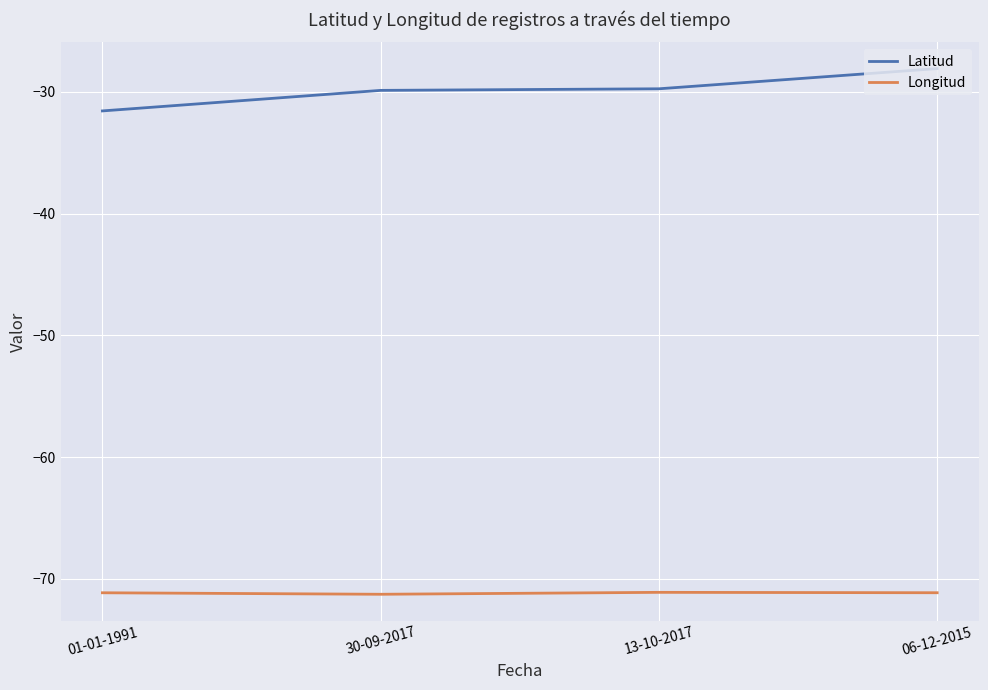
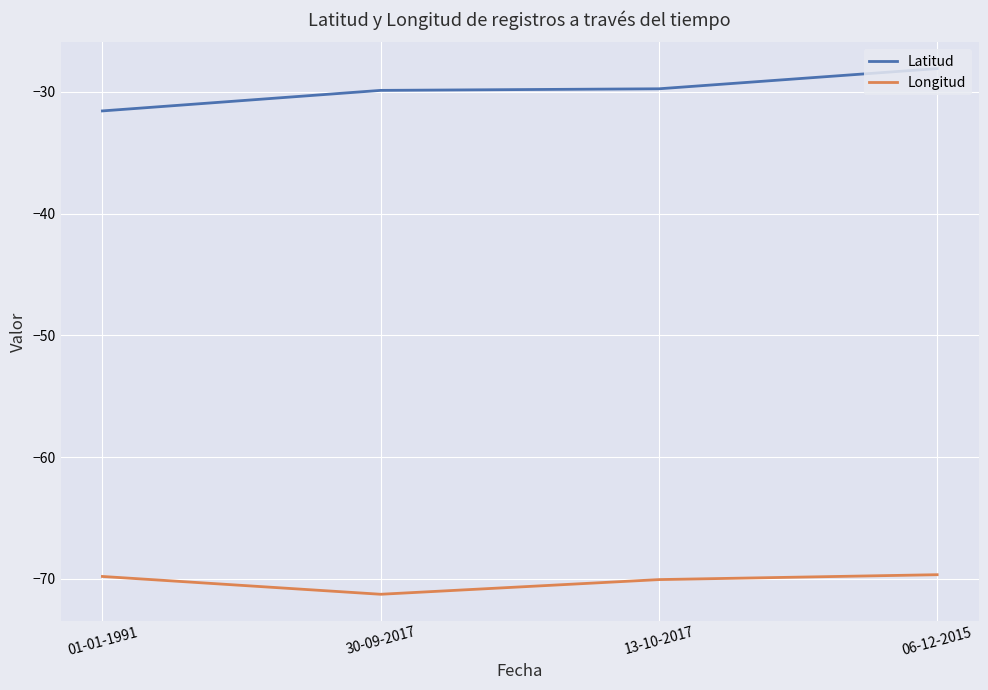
Longitud, 01-01-1991: -71.2 -> -69.8
Longitud, 13-10-2017: -71.1 -> -70.1
Longitud, 06-12-2015: -71.1 -> -69.7
